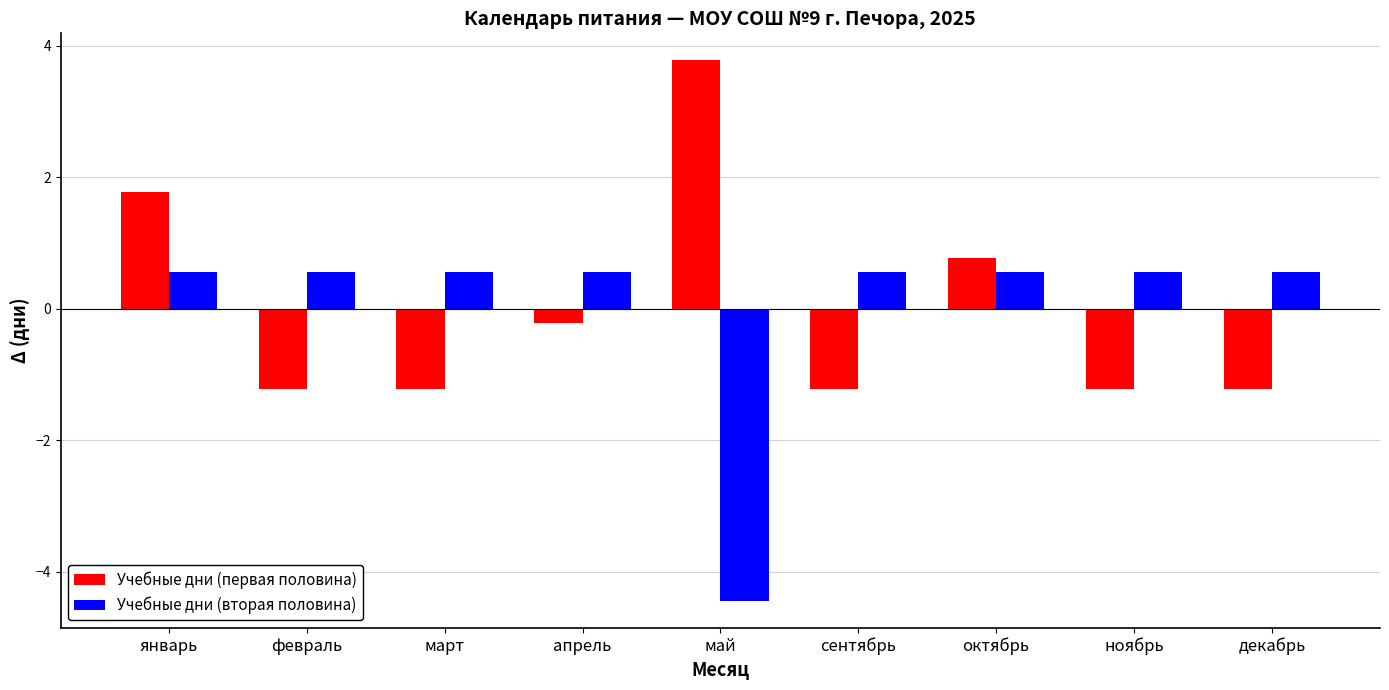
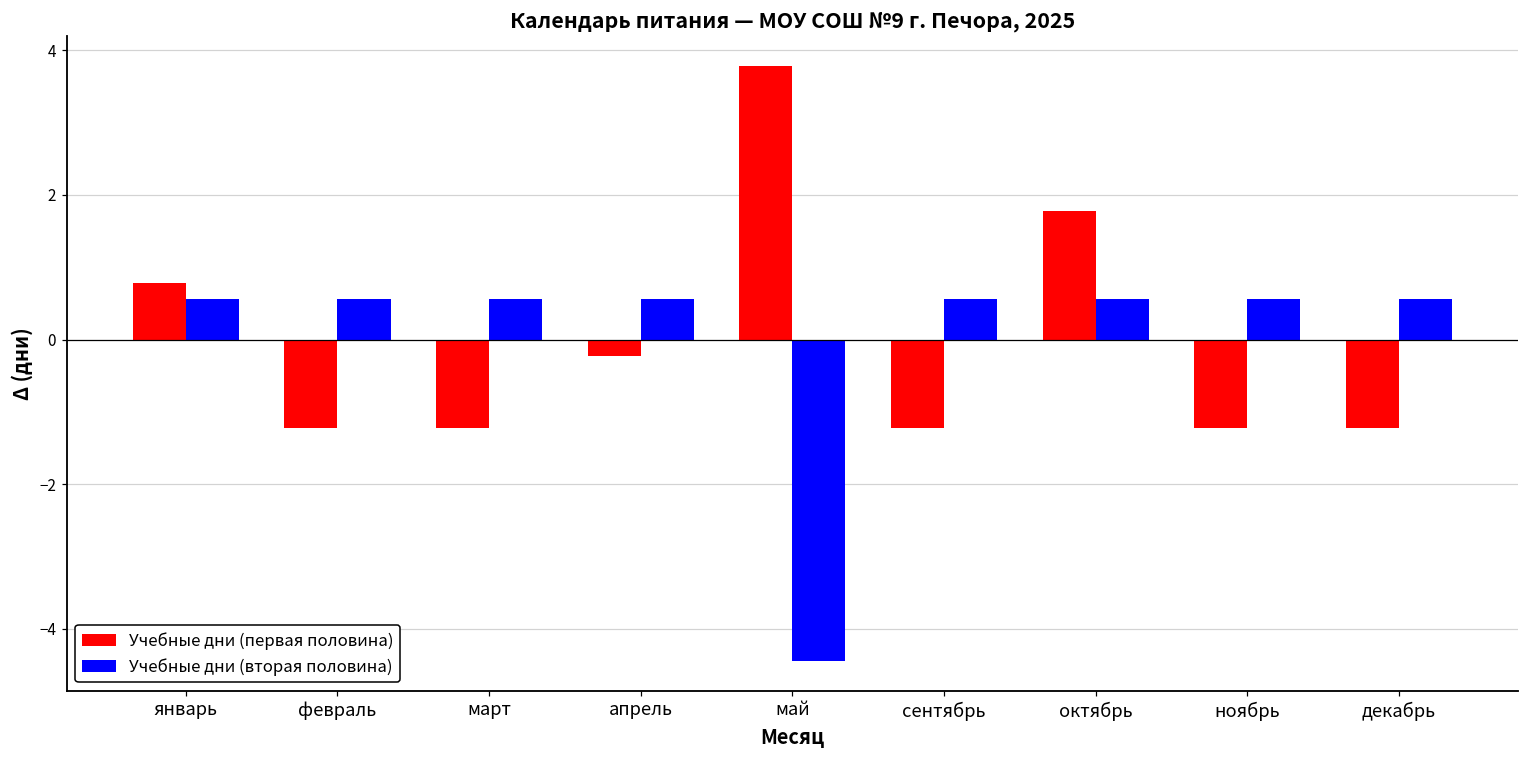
Учебные дни (первая половина), январь: 1.8 -> 0.8
Учебные дни (первая половина), октябрь: 0.8 -> 1.8
